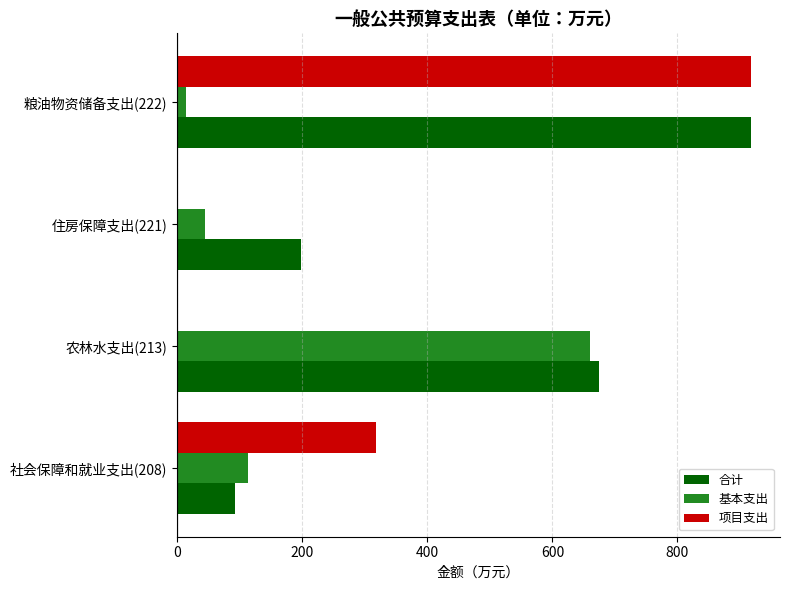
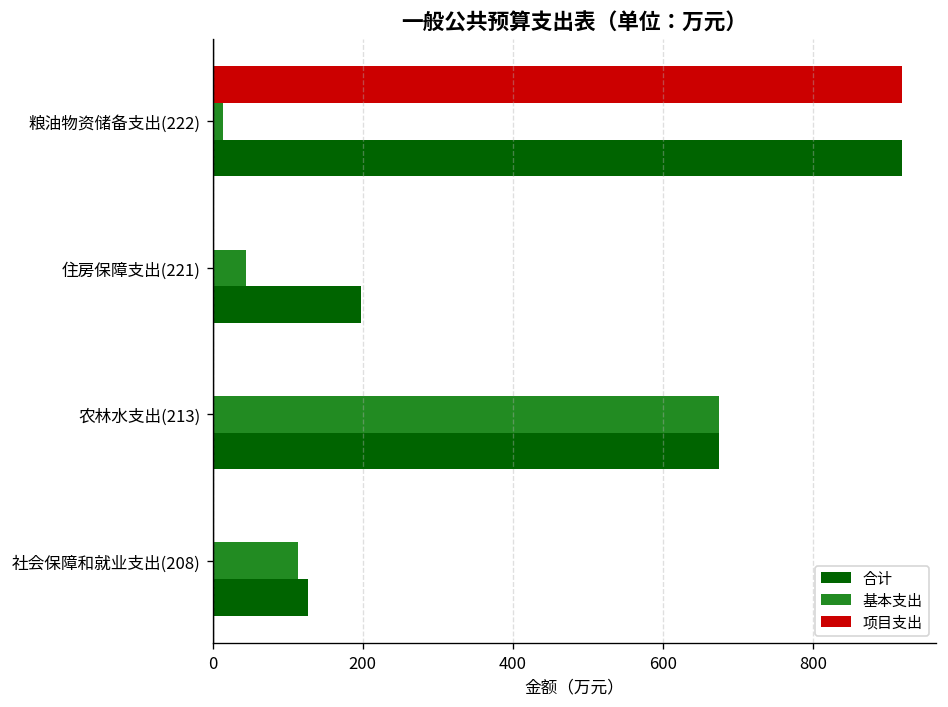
基本支出, 农林水支出(213): 660 -> 670
项目支出, 社会保障和就业支出(208): 320 -> 0
合计, 社会保障和就业支出(208): 90 -> 130
